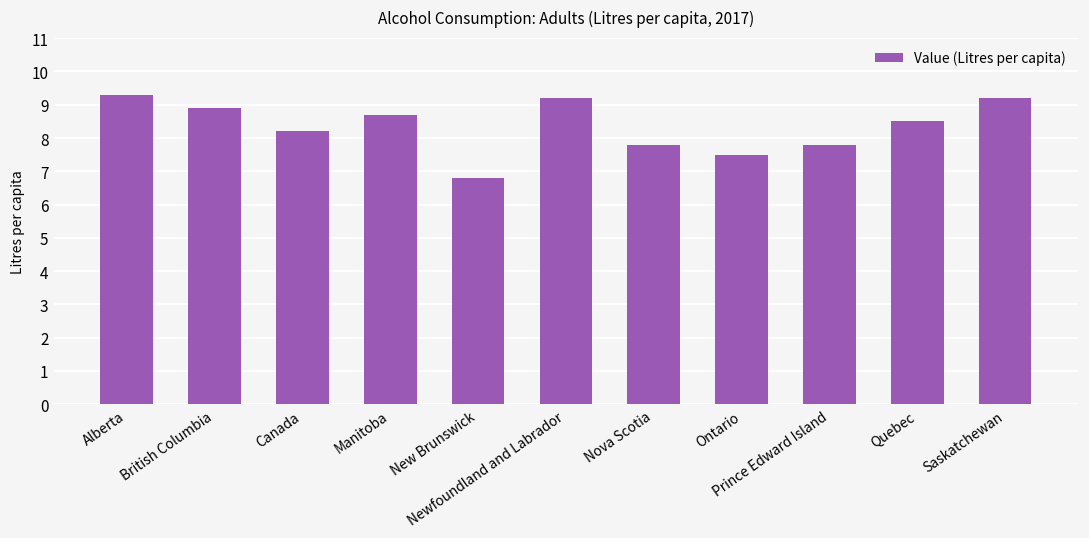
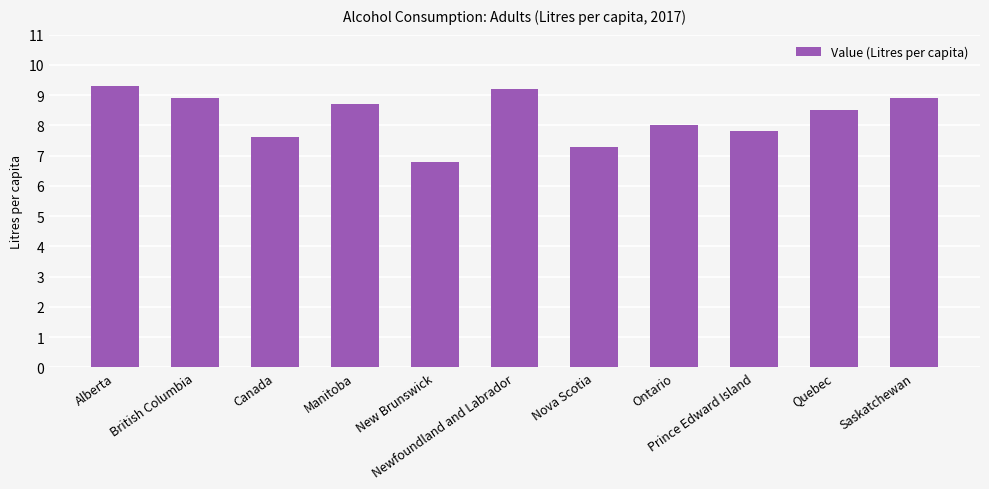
Canada: 8.2 -> 7.6
Nova Scotia: 7.8 -> 7.3
Ontario: 7.5 -> 8.0
Saskatchewan: 9.2 -> 8.9
